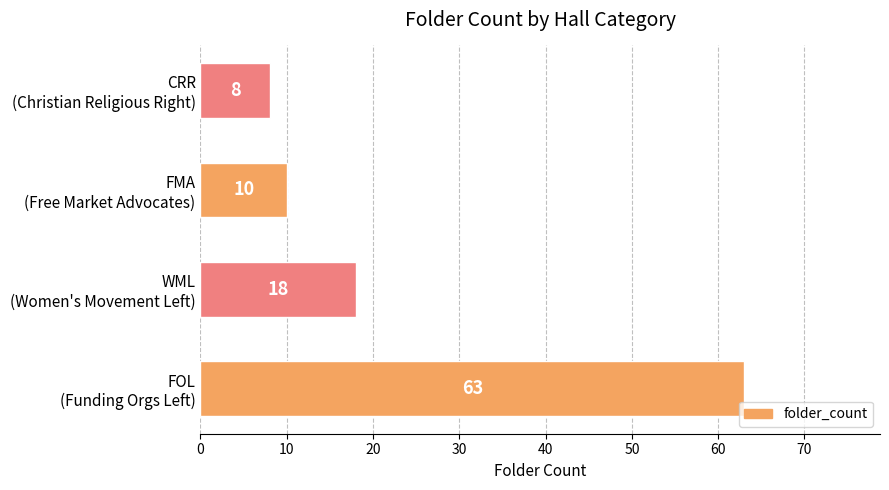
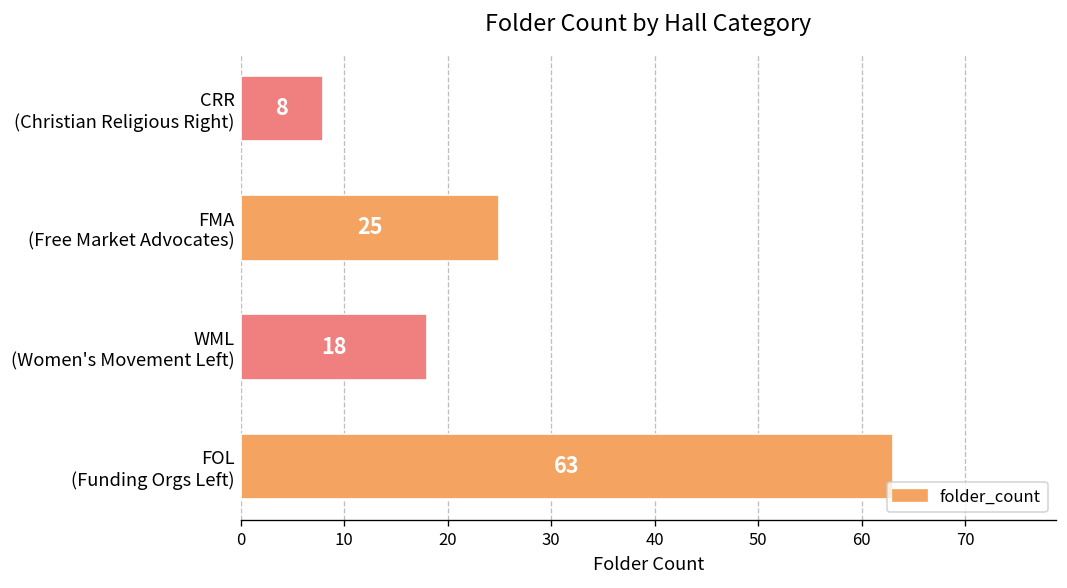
FMA (Free Market Advocates): 10 -> 25
